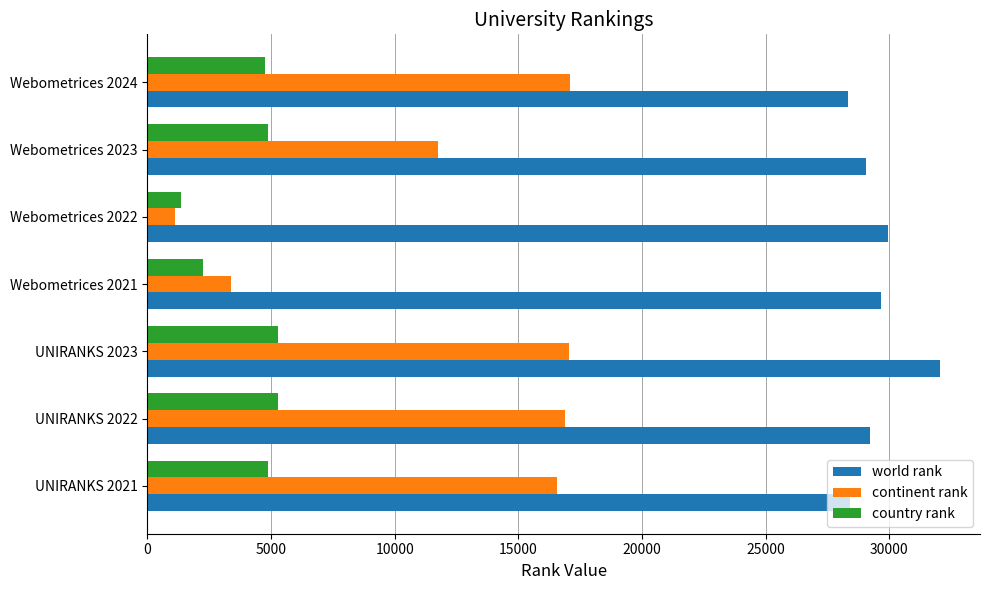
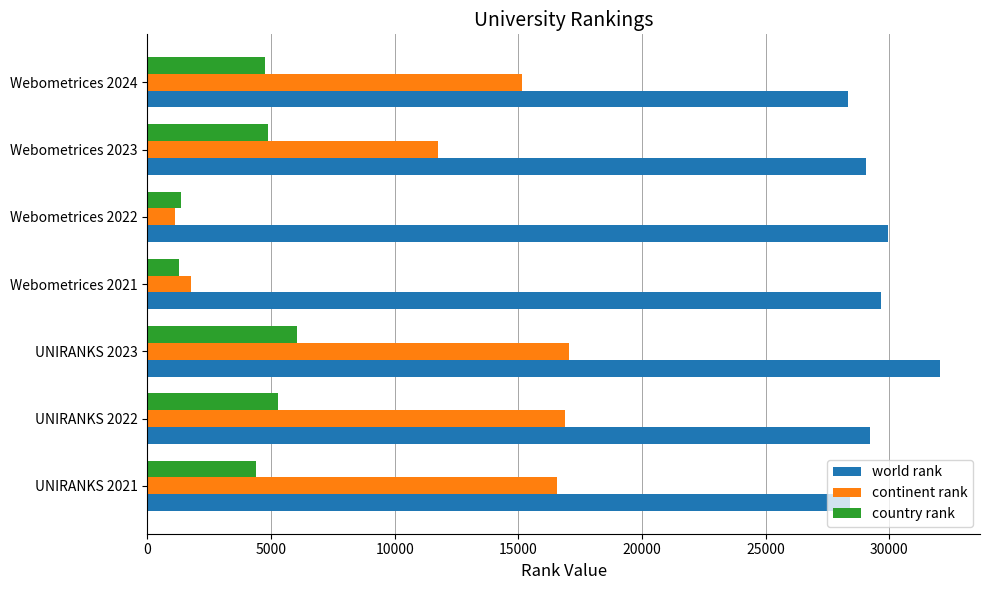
continent rank, Webometrices 2024: 17100 -> 15200
country rank, Webometrices 2021: 2300 -> 1300
continent rank, Webometrices 2021: 3400 -> 1800
country rank, UNIRANKS 2023: 5300 -> 6100
country rank, UNIRANKS 2021: 4900 -> 4400
